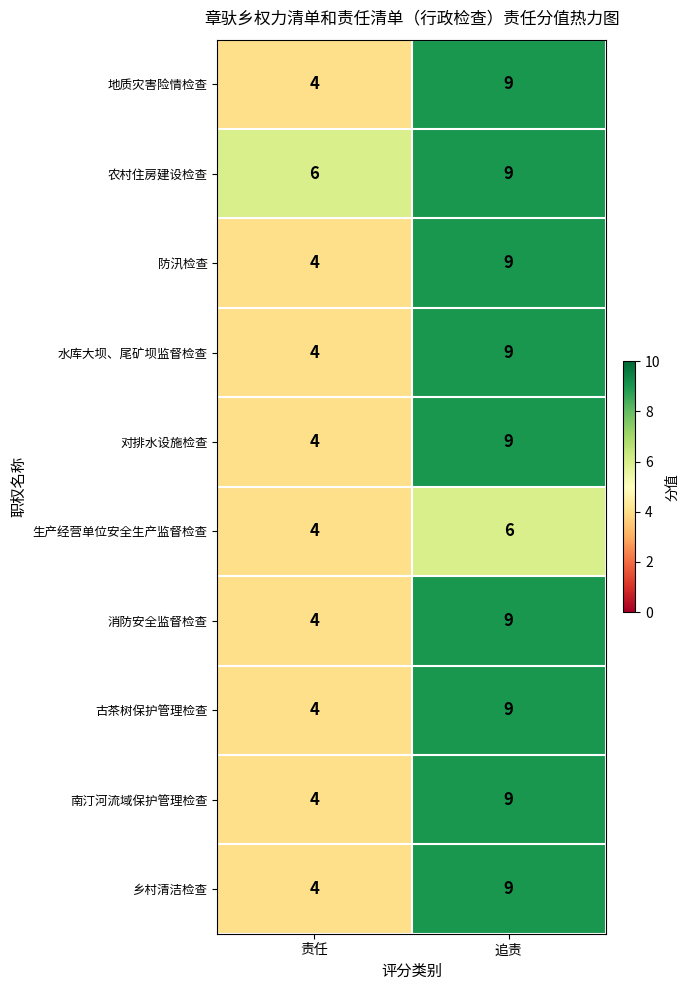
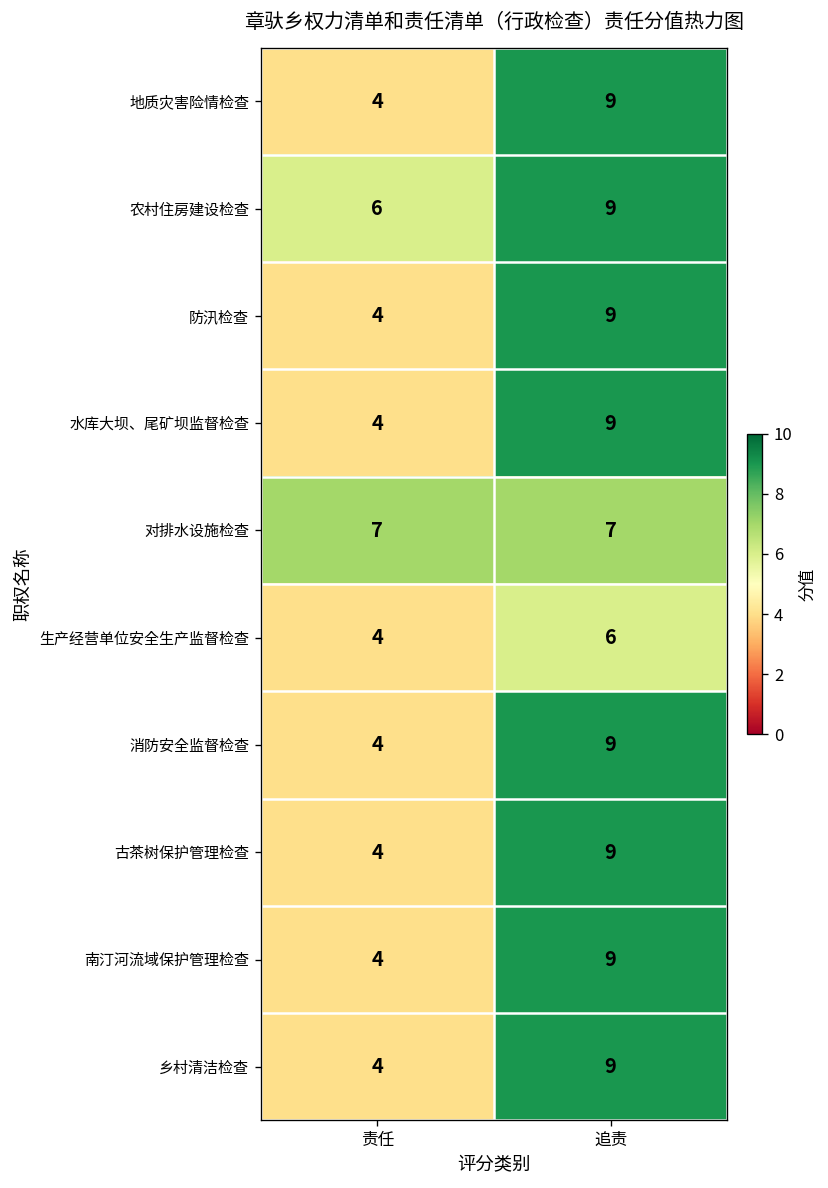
对排水设施检查, 责任: 4 -> 7
对排水设施检查, 追责: 9 -> 7
